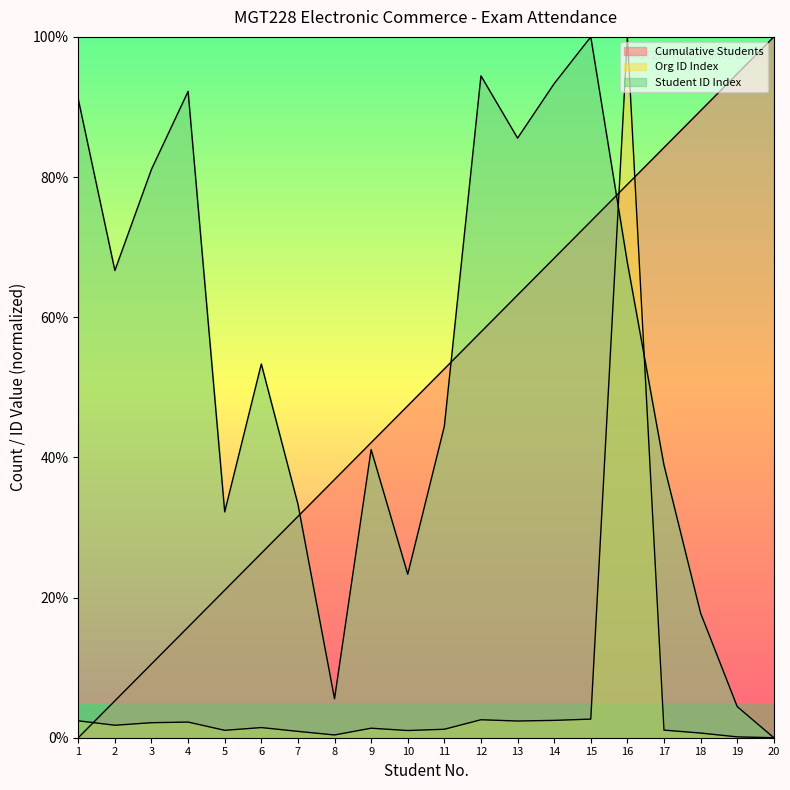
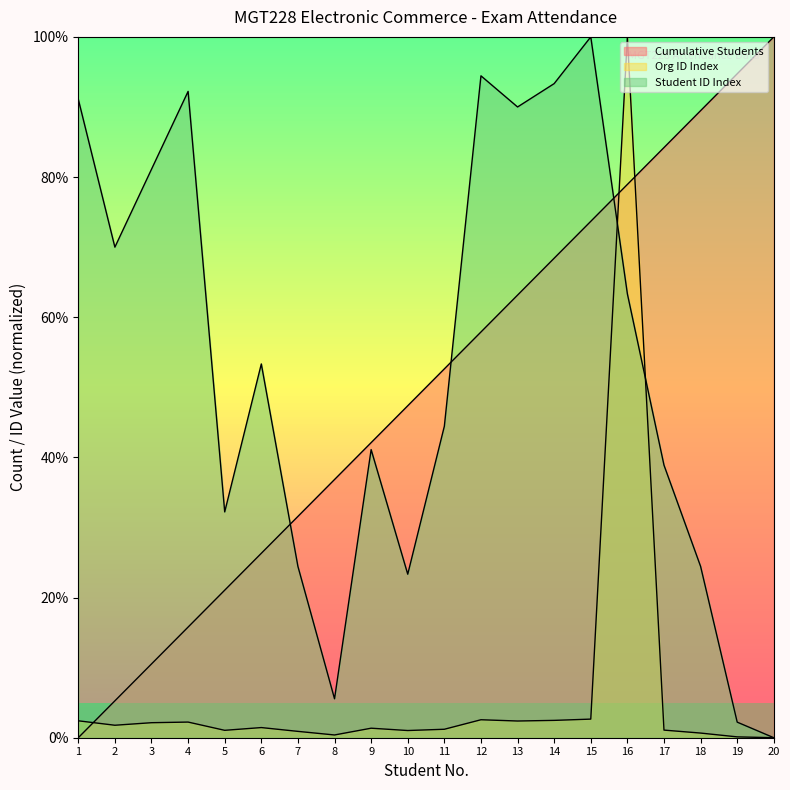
Student ID Index, 2: 67% -> 70%
Student ID Index, 7: 33% -> 24%
Student ID Index, 13: 86% -> 90%
Student ID Index, 16: 68% -> 63%
Student ID Index, 18: 18% -> 24%
Student ID Index, 19: 4% -> 2%
